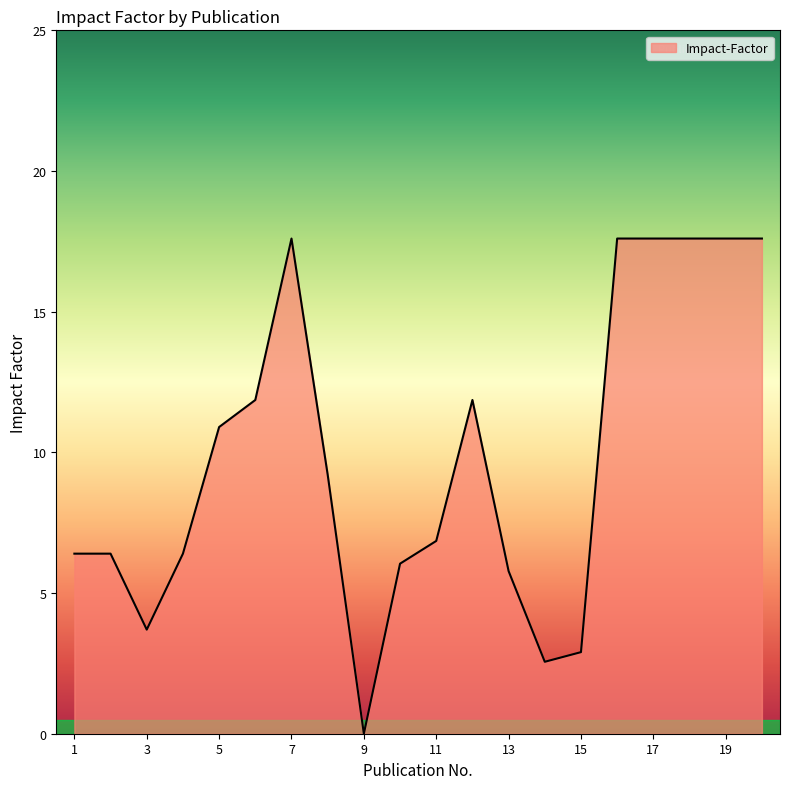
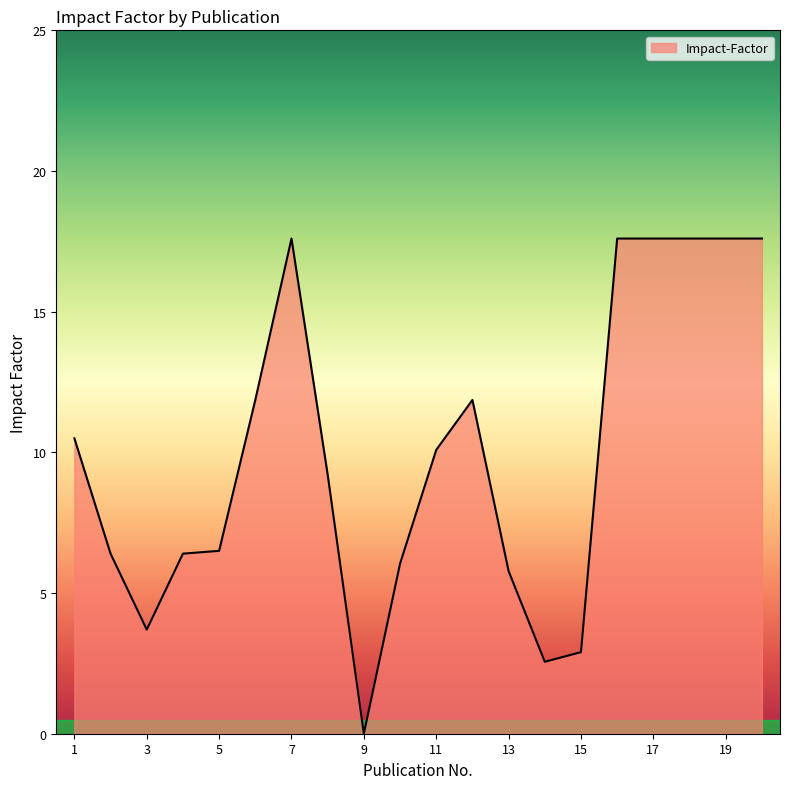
1: 6.4 -> 10.5
5: 10.9 -> 6.5
11: 6.9 -> 10.1
